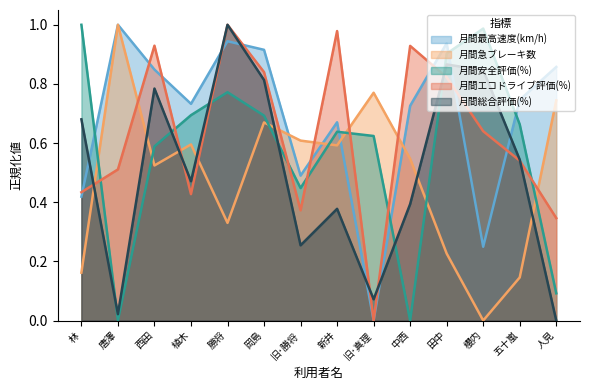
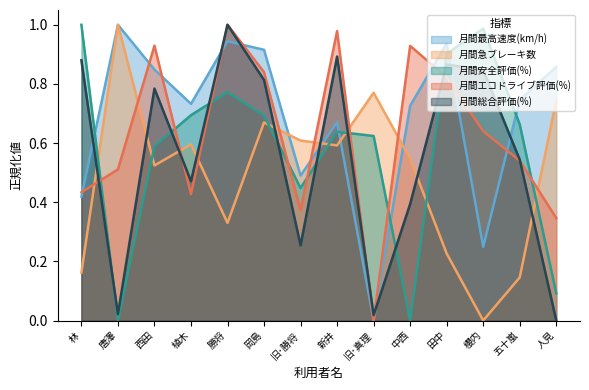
月間総合評価(%), 林: 0.68 -> 0.88
月間総合評価(%), 新井: 0.38 -> 0.89
月間総合評価(%), 旧･真理: 0.07 -> 0.02
